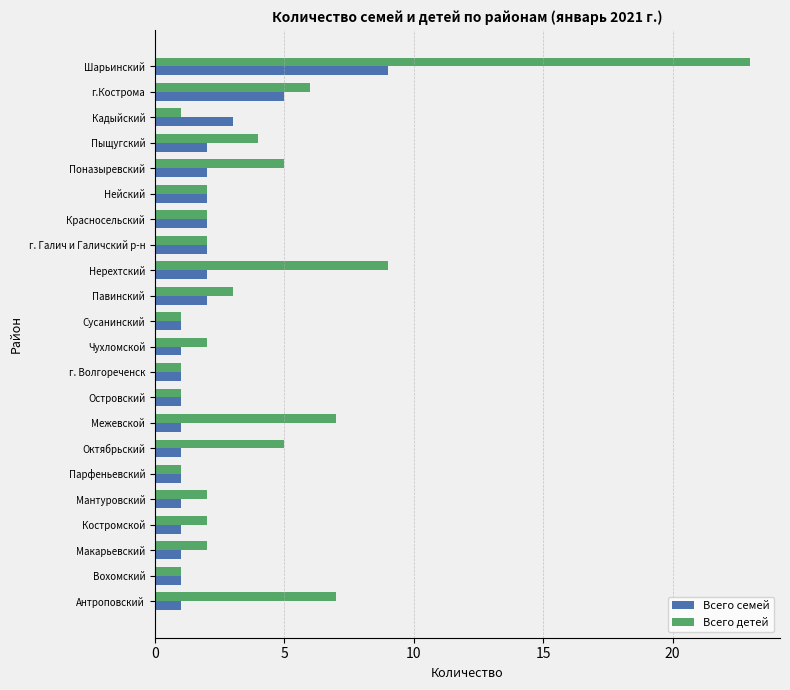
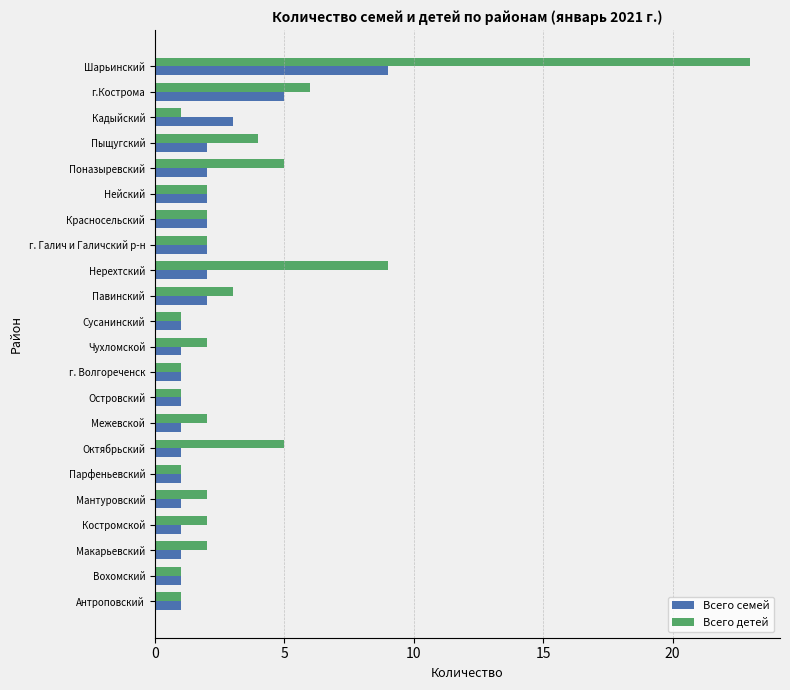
Всего детей, Межевской: 7 -> 2
Всего детей, Антроповский: 7 -> 1
